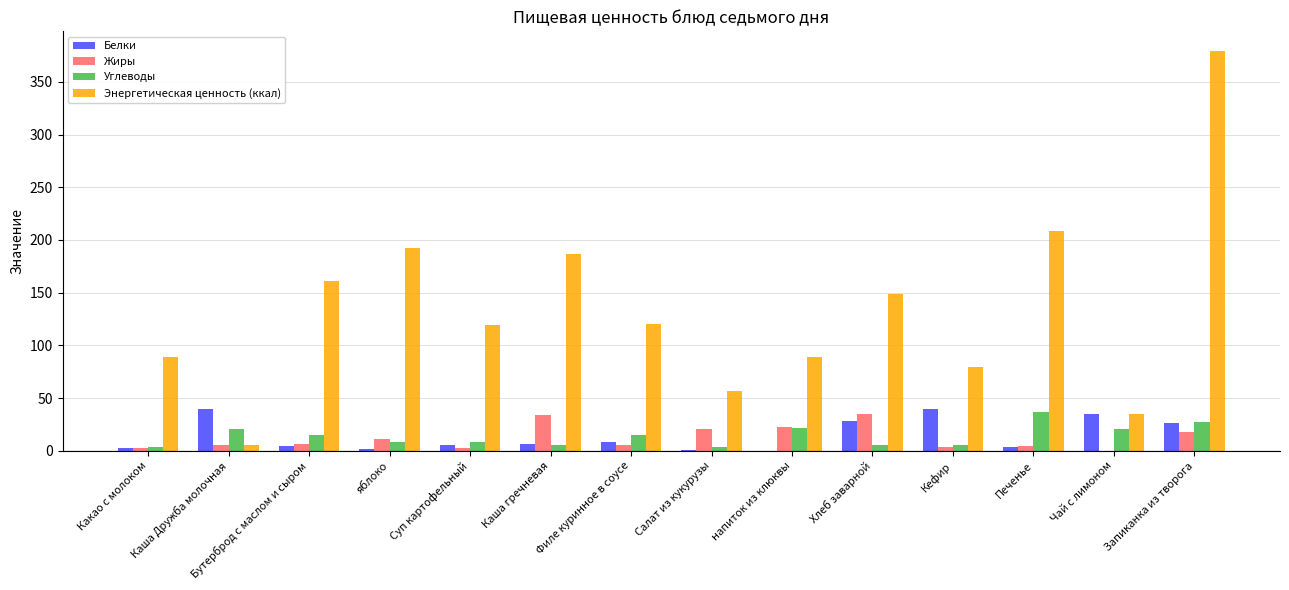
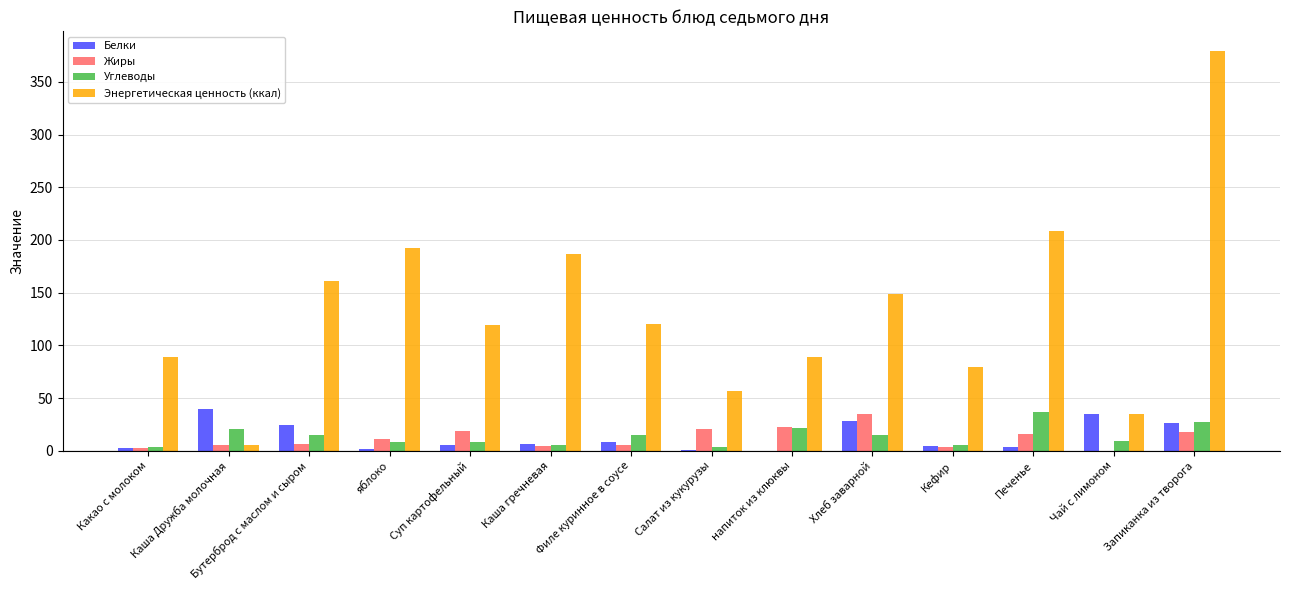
Белки, Бутерброд с маслом и сыром: 5 -> 24
Жиры, Суп картофельный: 3 -> 19
Жиры, Каша гречневая: 34 -> 5
Углеводы, Хлеб заварной: 5 -> 15
Белки, Кефир: 40 -> 4
Жиры, Печенье: 5 -> 16
Углеводы, Чай с лимоном: 21 -> 9
